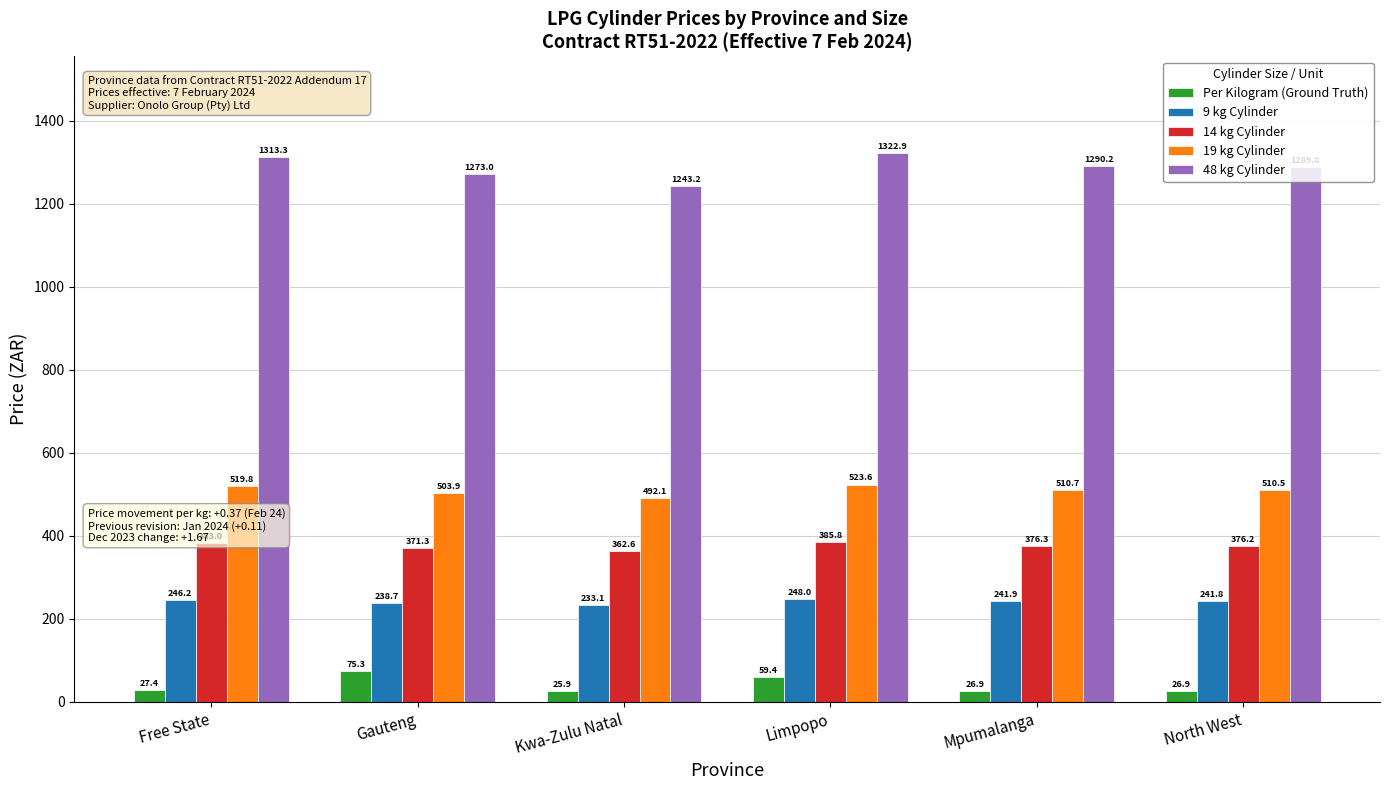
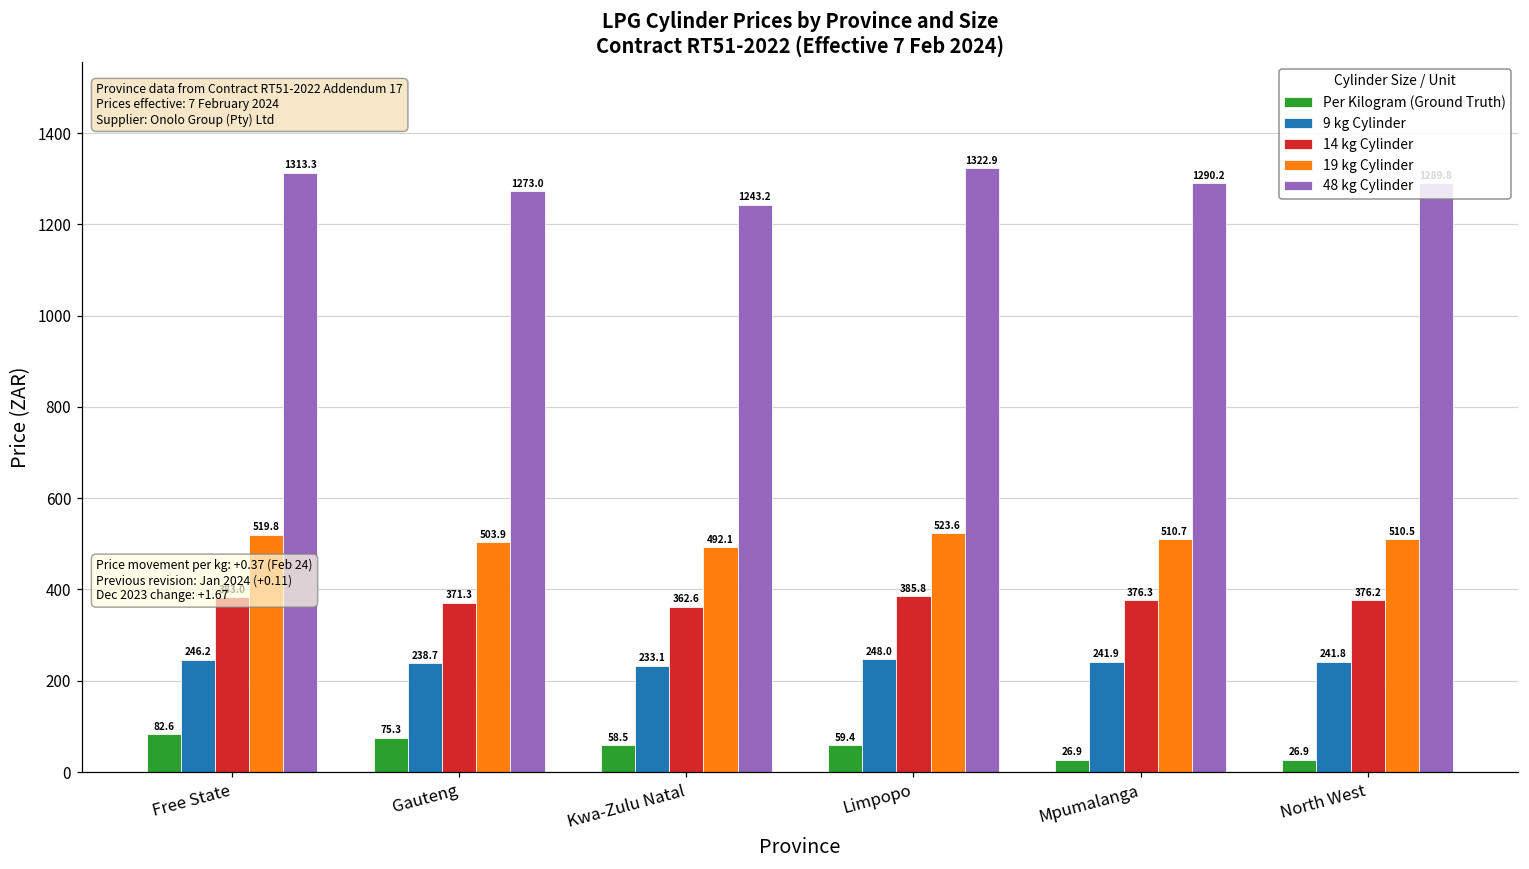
Per Kilogram (Ground Truth), Free State: 27.4 -> 82.6
Per Kilogram (Ground Truth), Kwa-Zulu Natal: 25.9 -> 58.5
